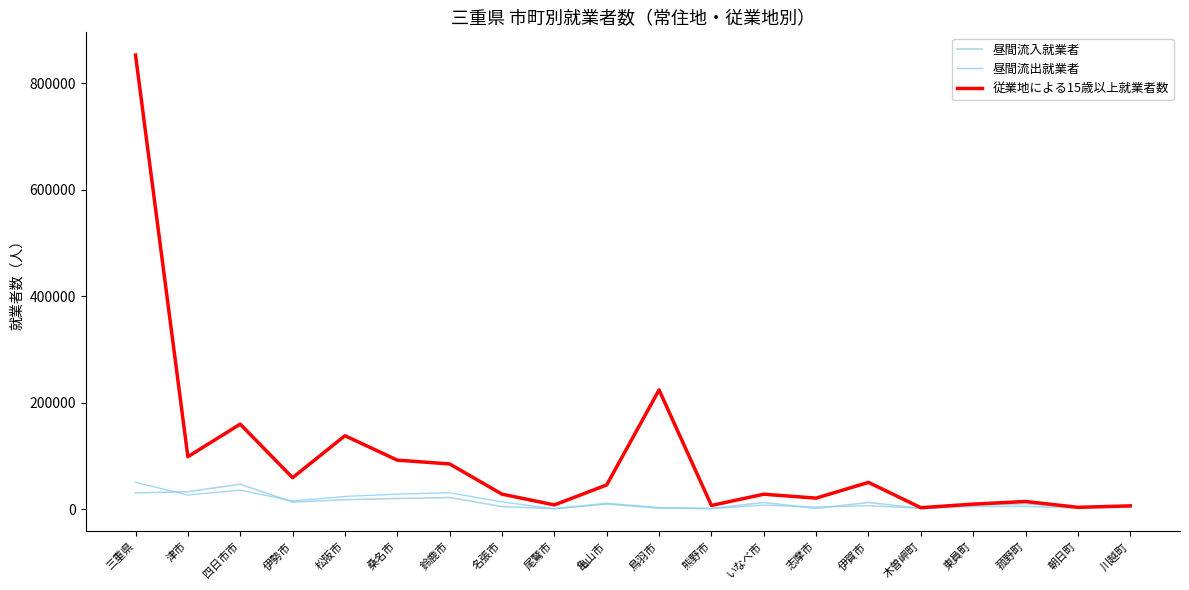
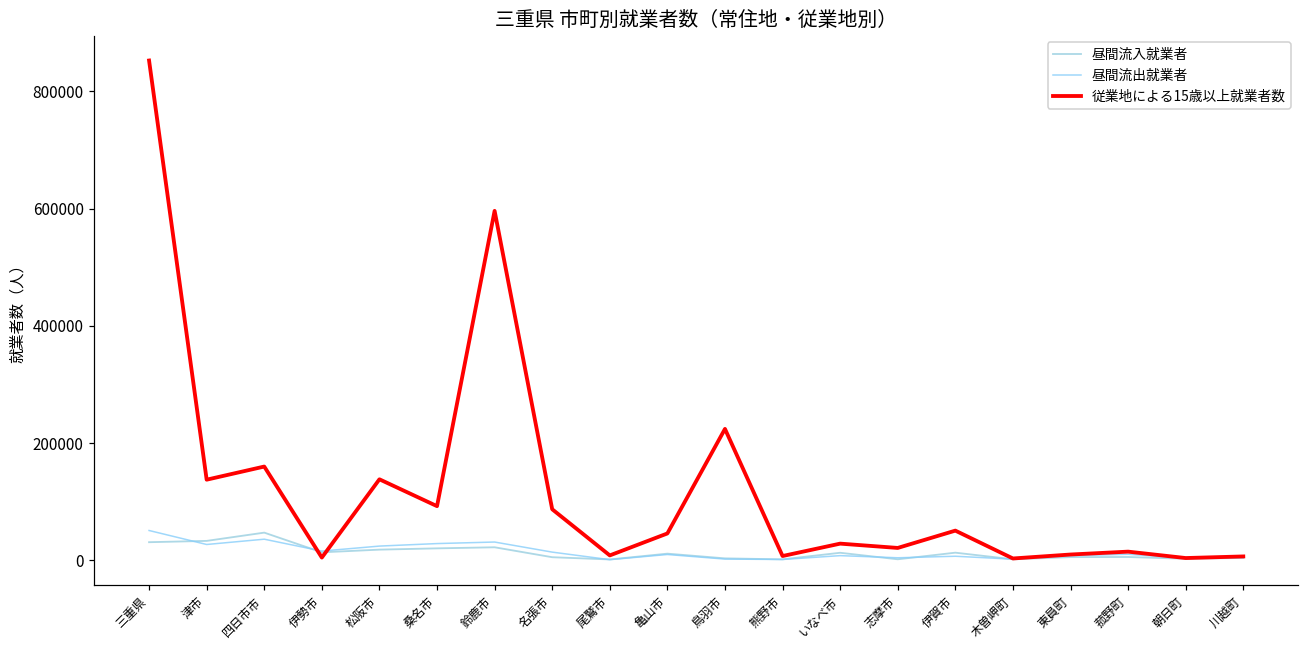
従業地による15歳以上就業者数, 津市: 100000 -> 140000
従業地による15歳以上就業者数, 伊勢市: 60000 -> 0
従業地による15歳以上就業者数, 鈴鹿市: 90000 -> 600000
従業地による15歳以上就業者数, 名張市: 30000 -> 90000
